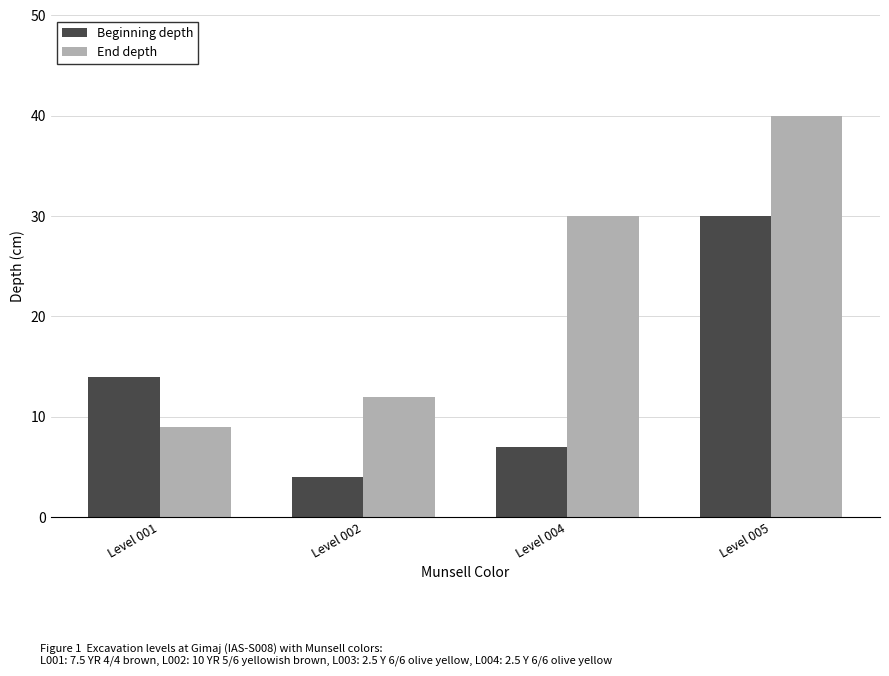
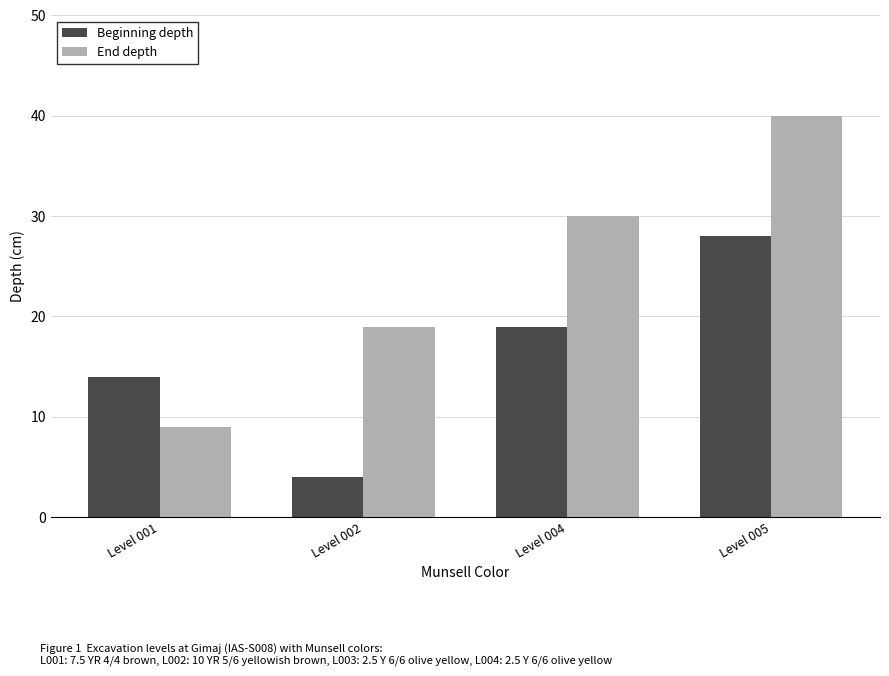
End depth, Level 002: 12 -> 19
Beginning depth, Level 004: 7 -> 19
Beginning depth, Level 005: 30 -> 28
